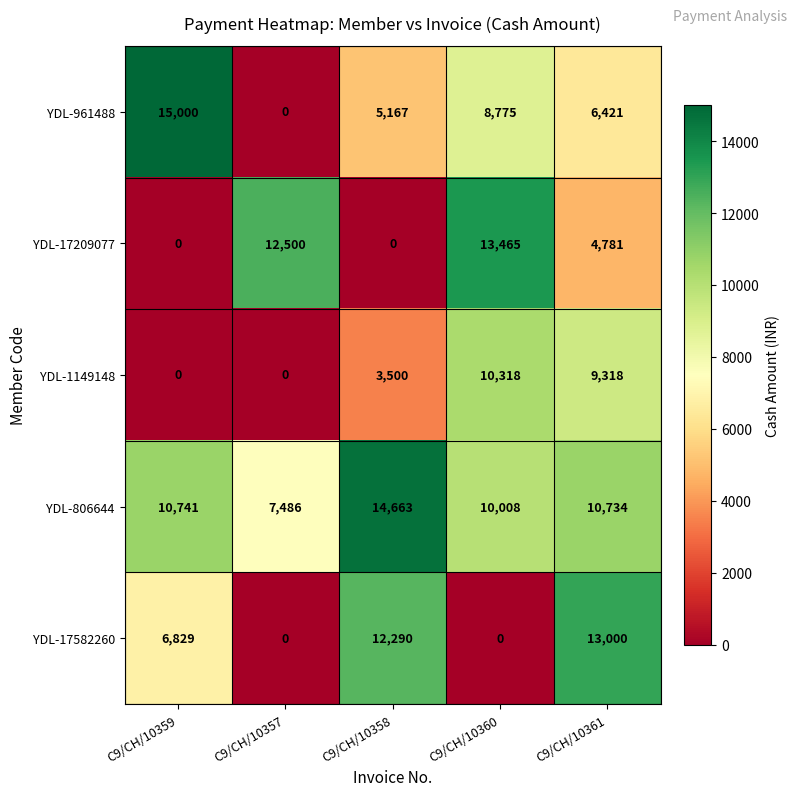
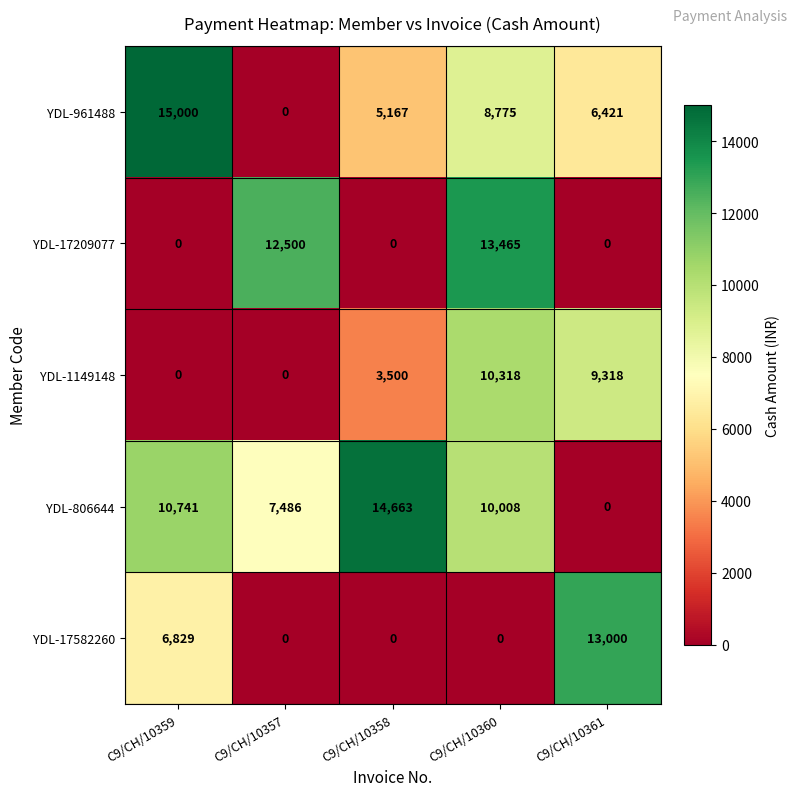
YDL-17209077, C9/CH/10361: 4,781 -> 0
YDL-806644, C9/CH/10361: 10,734 -> 0
YDL-17582260, C9/CH/10358: 12,290 -> 0
